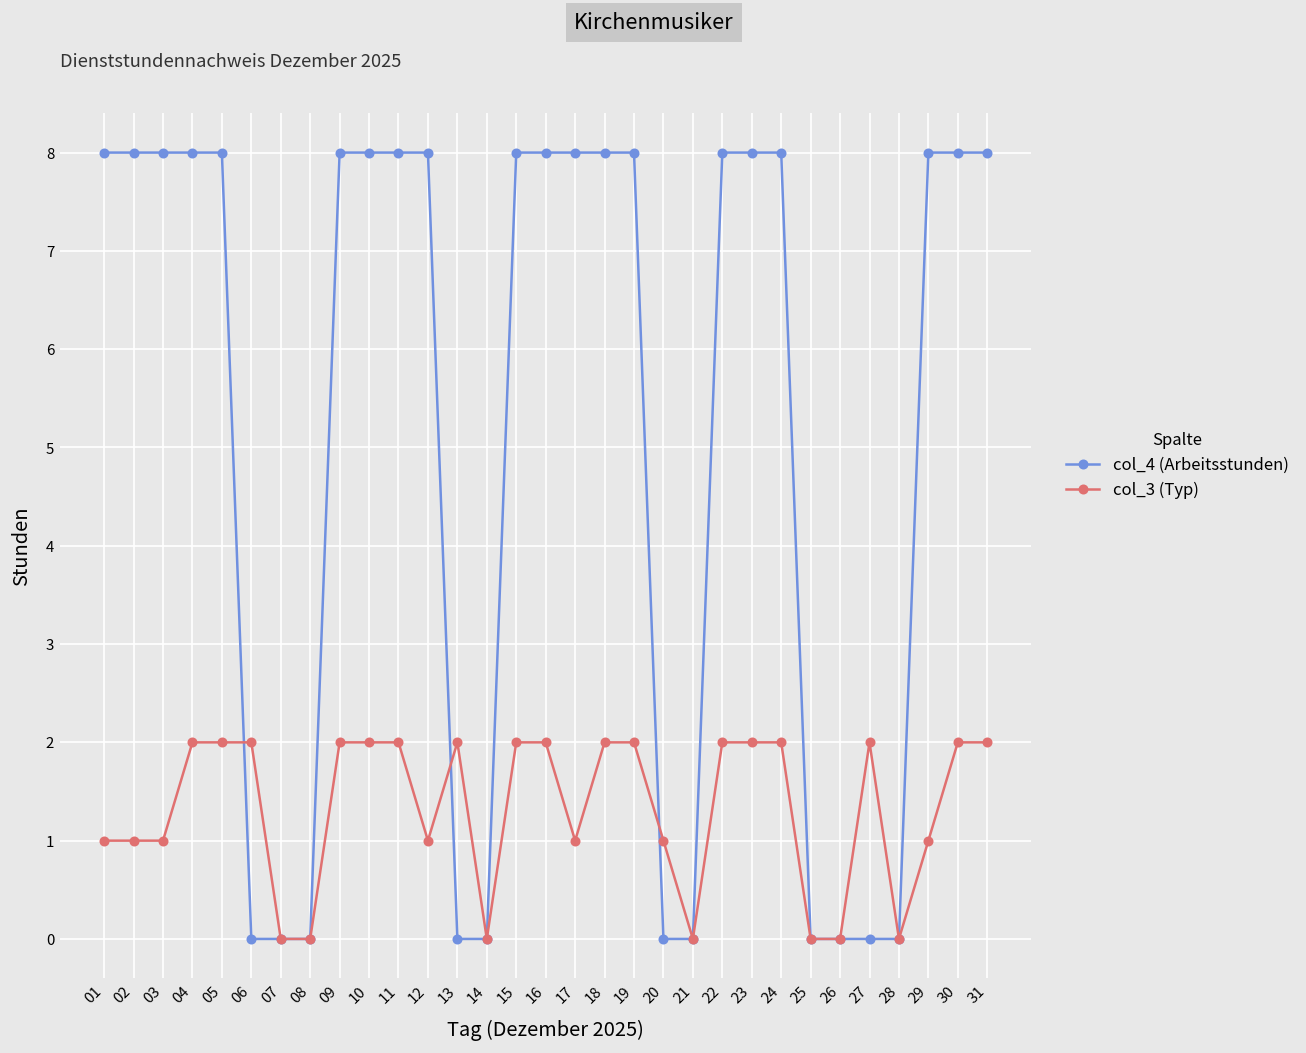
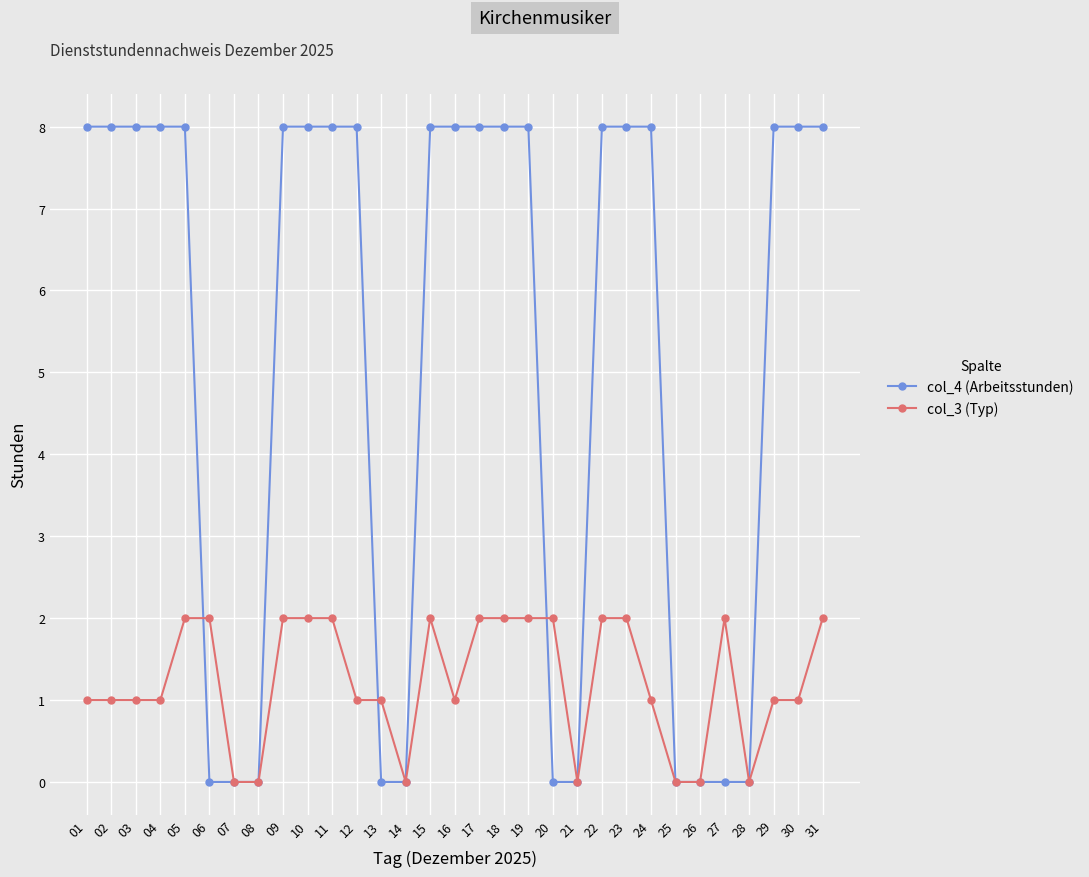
col_3 (Typ), 04: 2 -> 1
col_3 (Typ), 13: 2 -> 1
col_3 (Typ), 16: 2 -> 1
col_3 (Typ), 17: 1 -> 2
col_3 (Typ), 20: 1 -> 2
col_3 (Typ), 24: 2 -> 1
col_3 (Typ), 30: 2 -> 1
